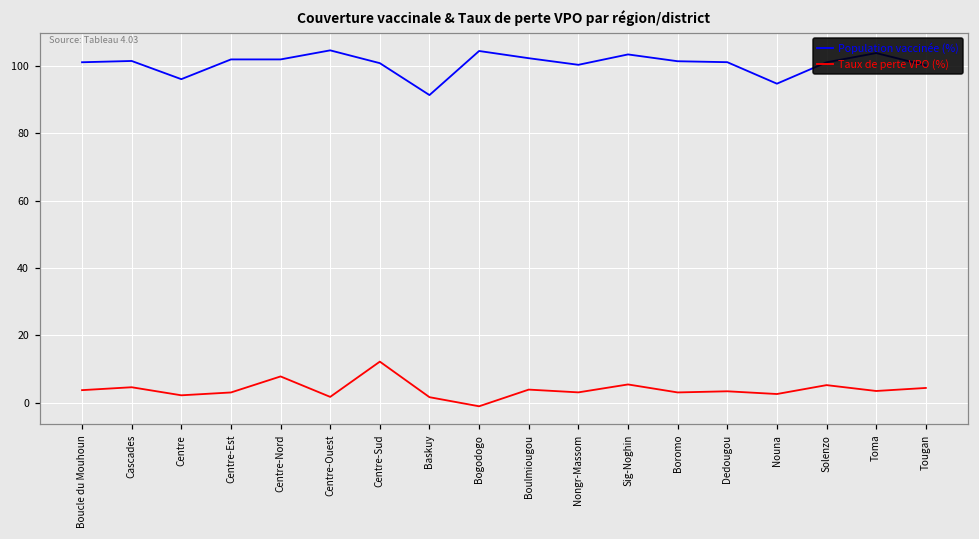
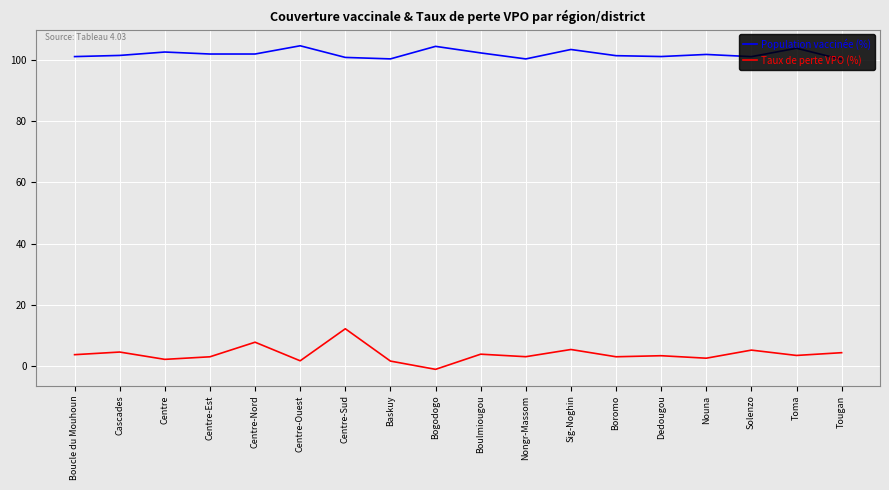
Population vaccinée (%), Centre: 96 -> 103
Population vaccinée (%), Baskuy: 91 -> 100
Population vaccinée (%), Nouna: 95 -> 102
